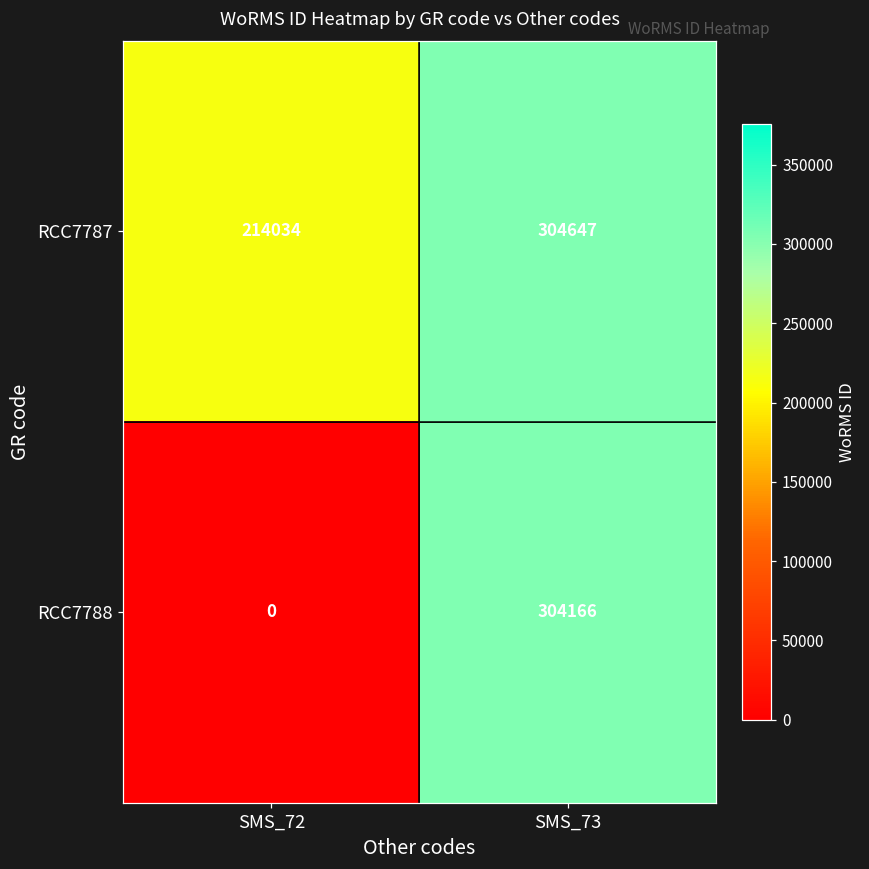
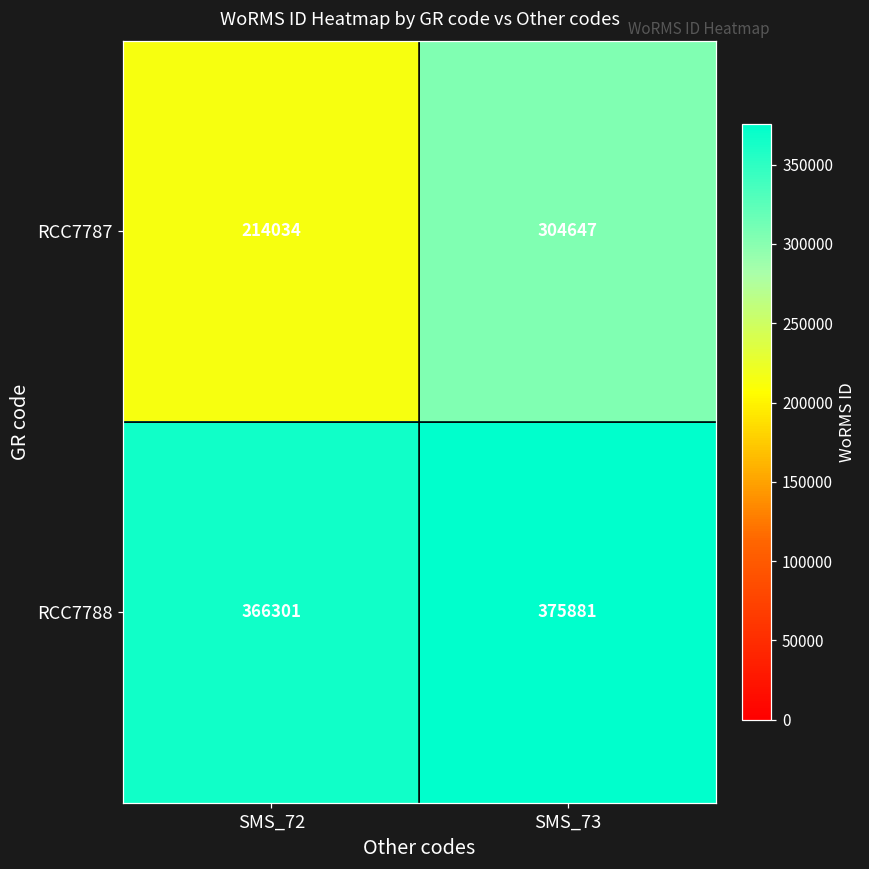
RCC7788, SMS_72: 0 -> 366301
RCC7788, SMS_73: 304166 -> 375881
